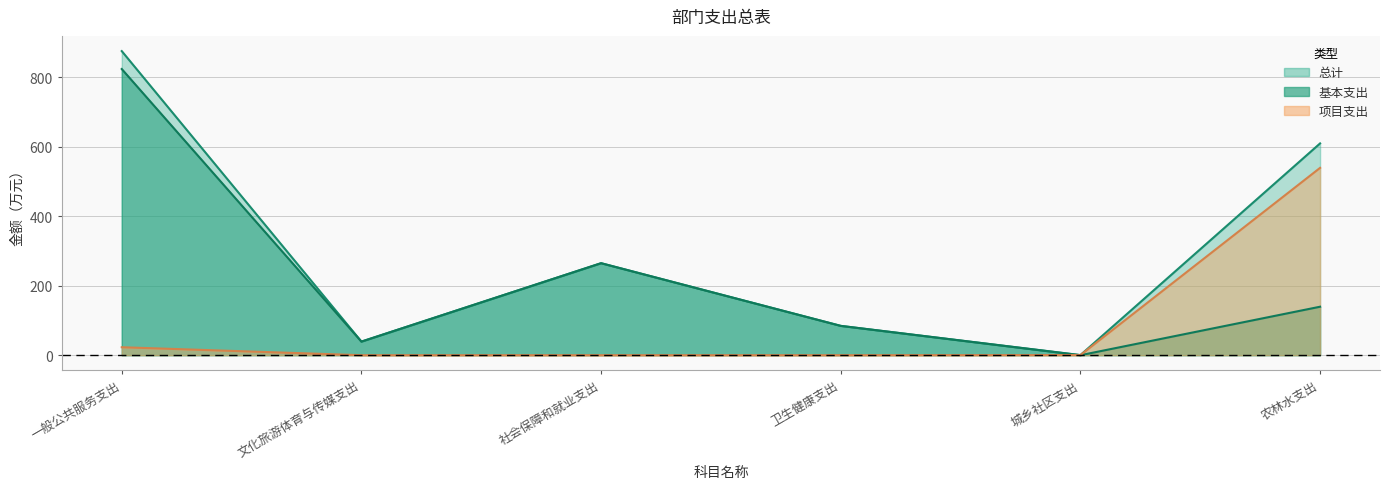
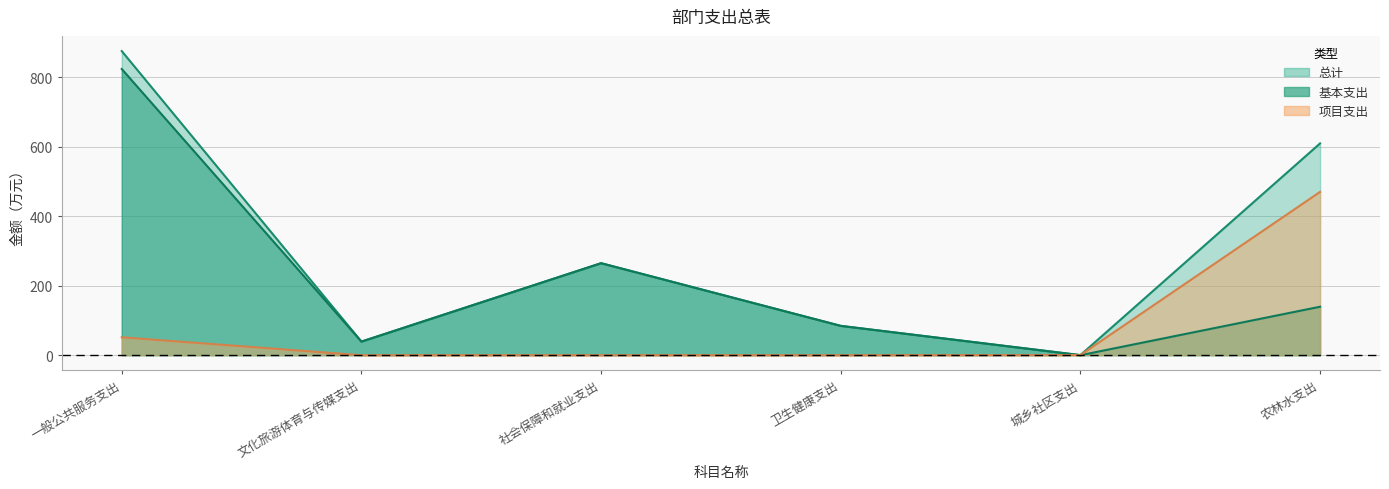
项目支出, 一般公共服务支出: 20 -> 50
项目支出, 农林水支出: 540 -> 470
